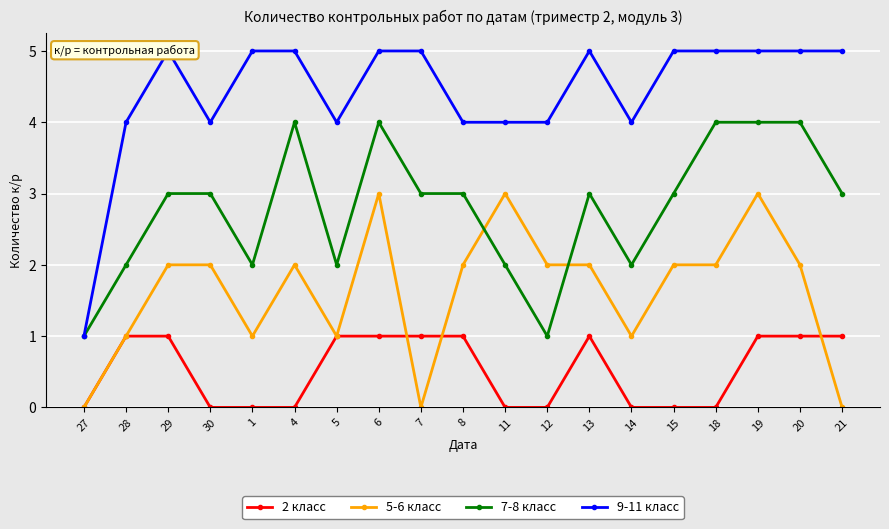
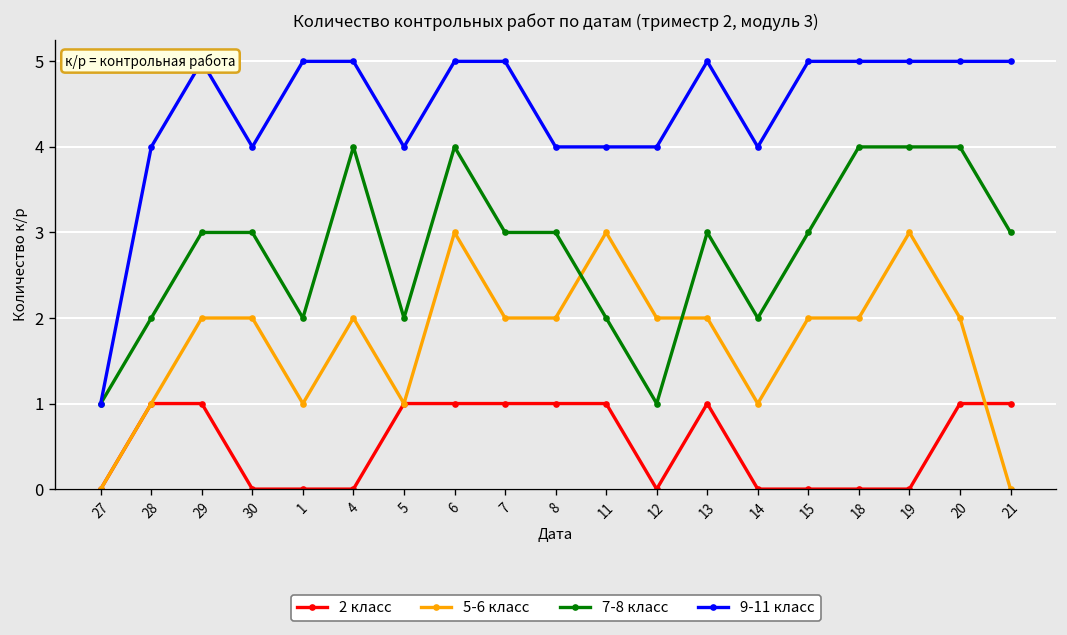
5-6 класс, 7: 0 -> 2
2 класс, 11: 0 -> 1
2 класс, 19: 1 -> 0
